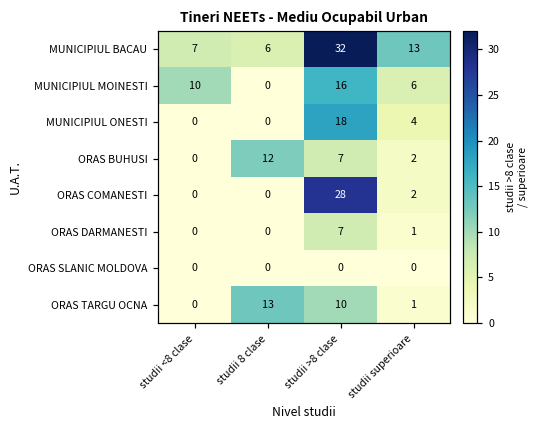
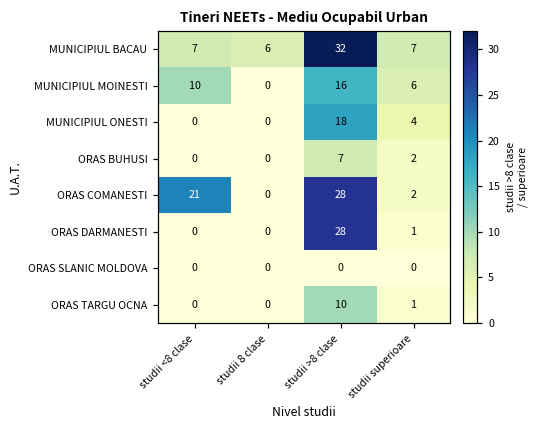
MUNICIPIUL BACAU, studii superioare: 13 -> 7
ORAS BUHUSI, studii 8 clase: 12 -> 0
ORAS COMANESTI, studii <8 clase: 0 -> 21
ORAS DARMANESTI, studii >8 clase: 7 -> 28
ORAS TARGU OCNA, studii 8 clase: 13 -> 0
